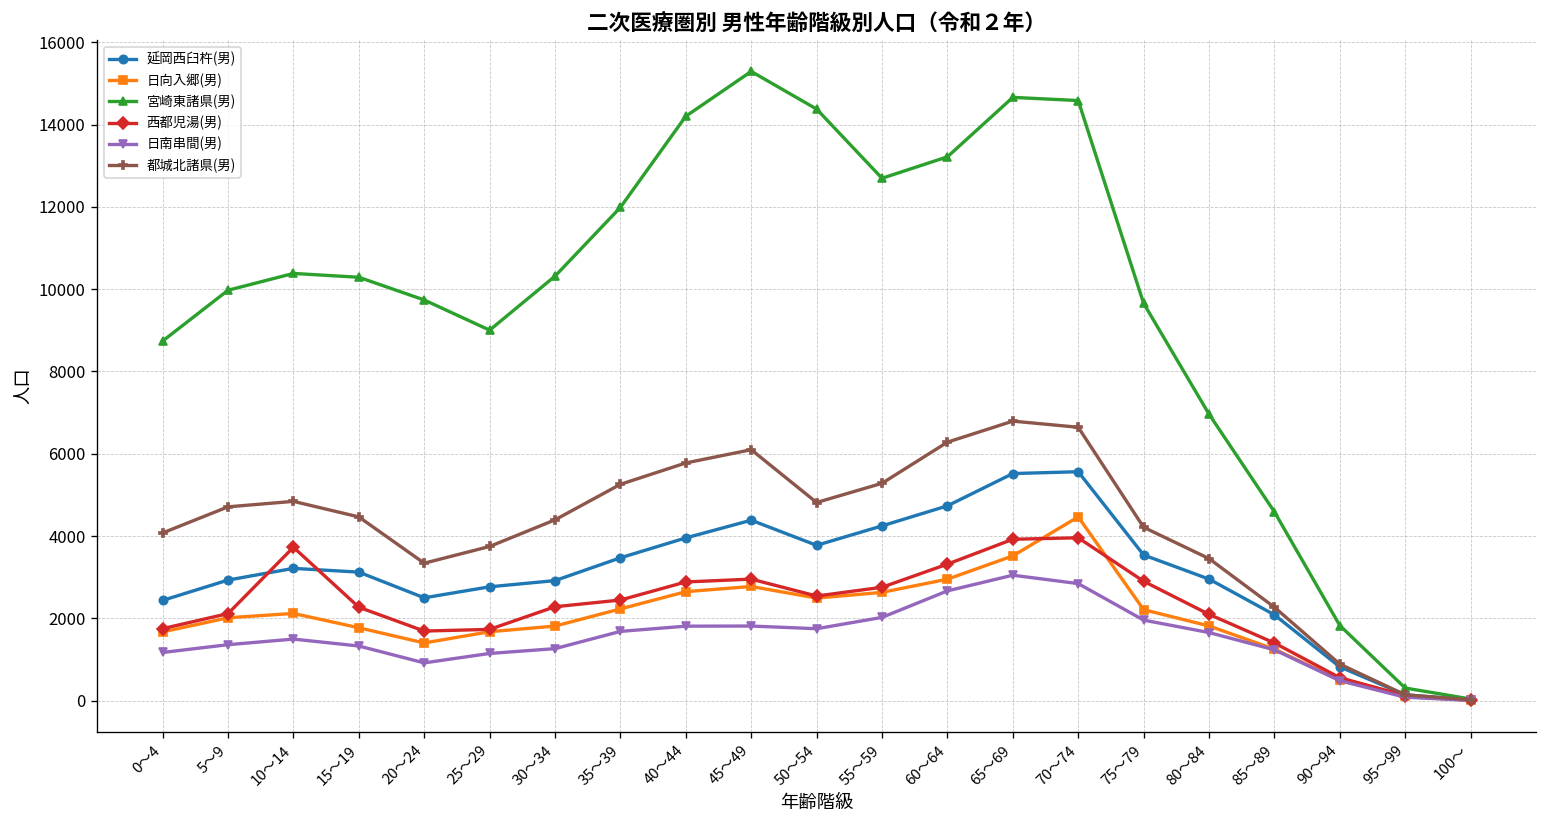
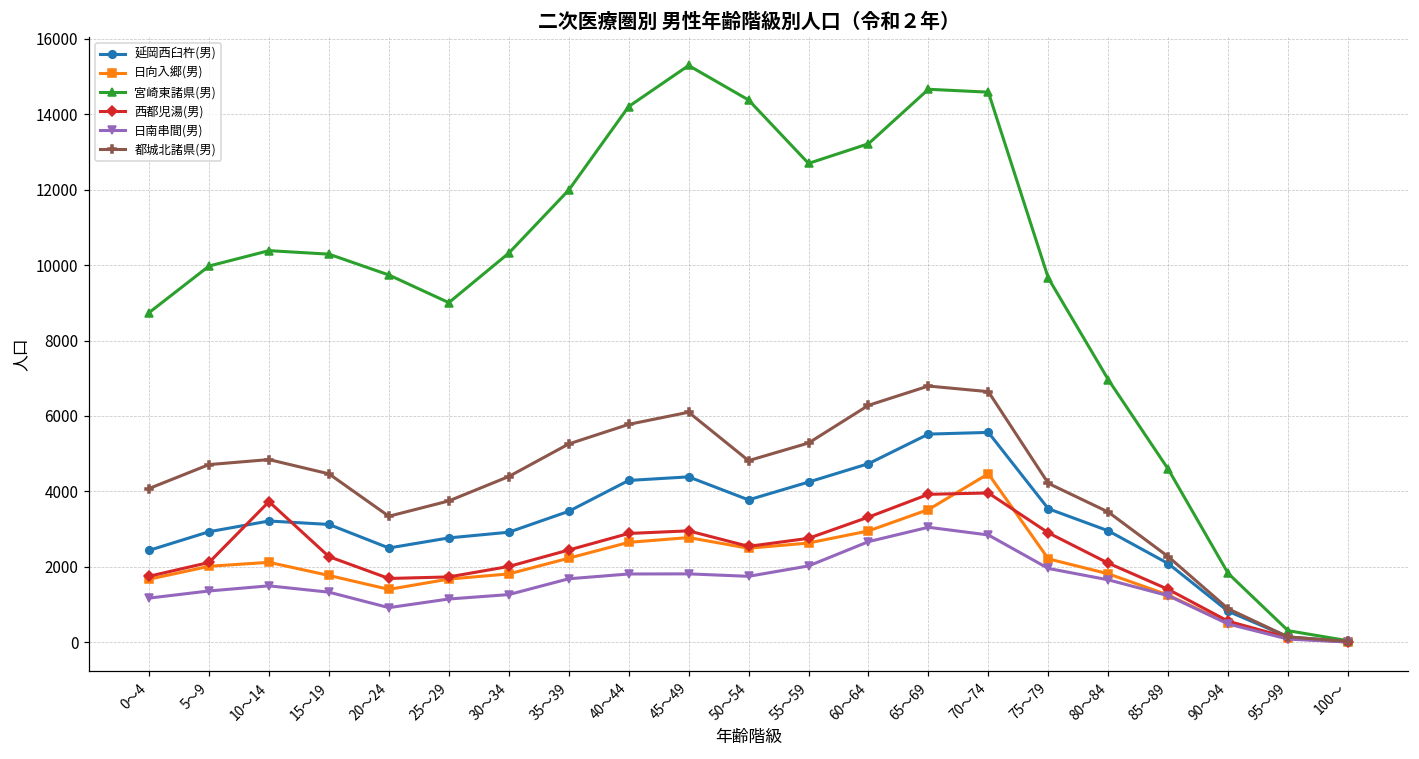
西都児湯(男), 30～34: 2300 -> 2000
延岡西臼杵(男), 40～44: 4000 -> 4300
